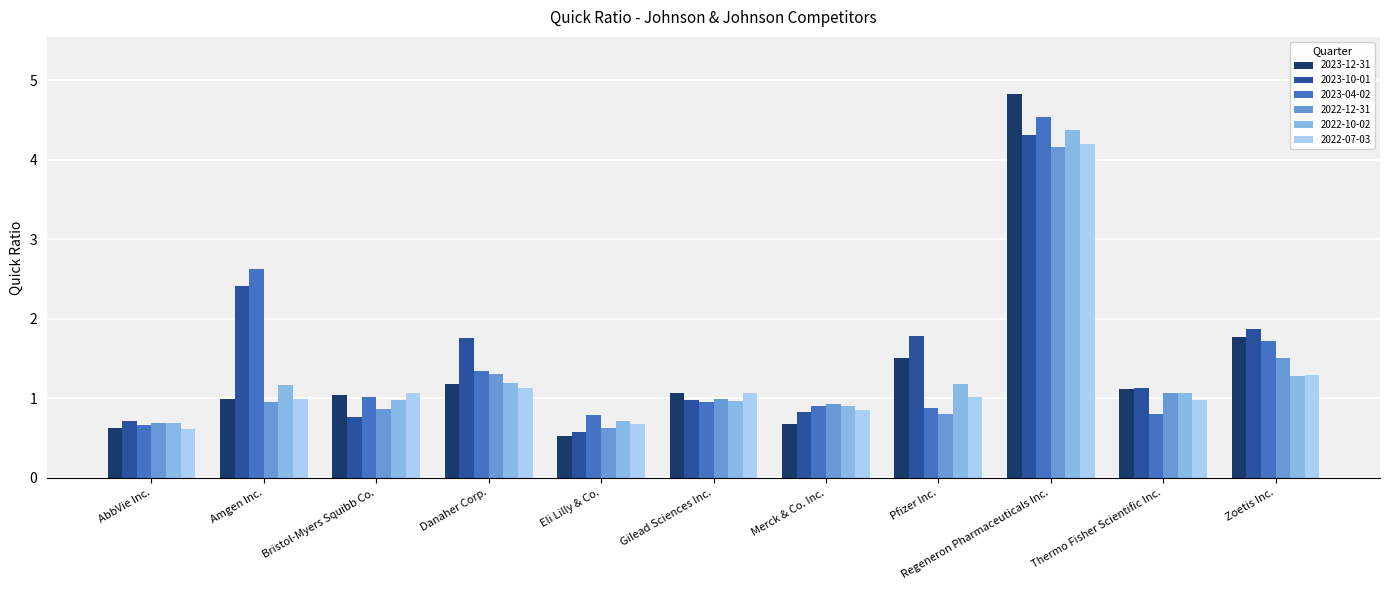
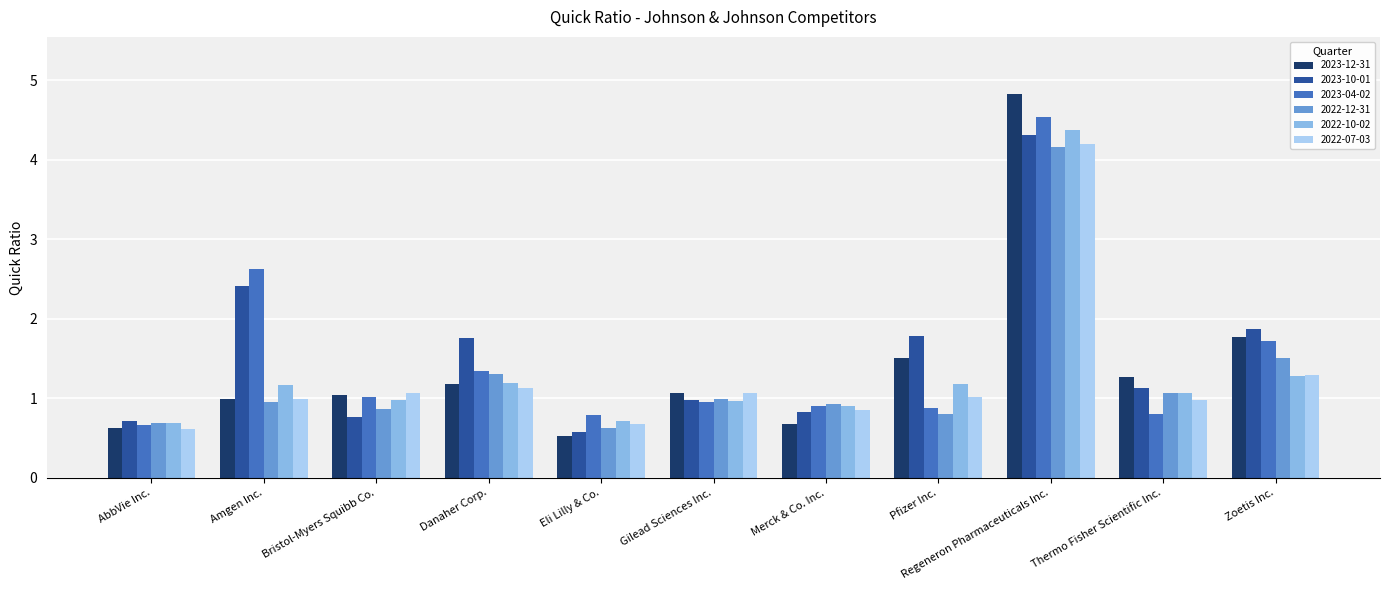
2023-12-31, Thermo Fisher Scientific Inc.: 1.1 -> 1.3
